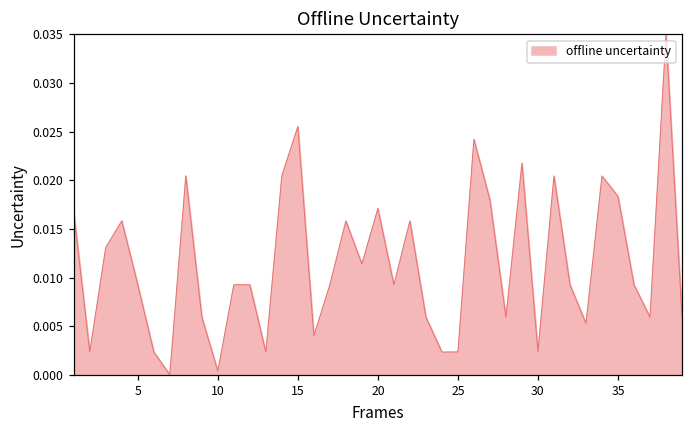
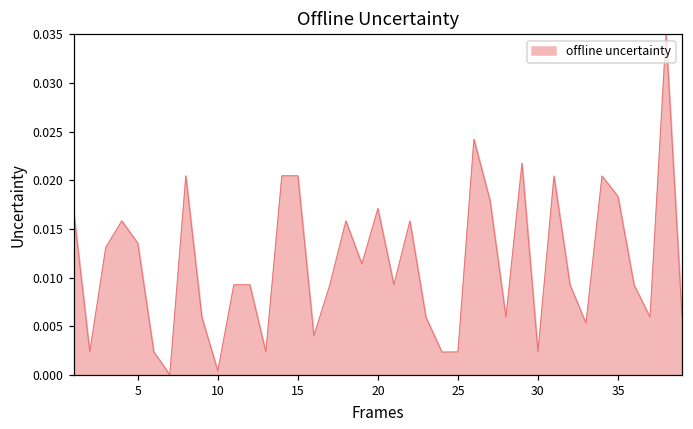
5: 0.009 -> 0.014
15: 0.026 -> 0.020
